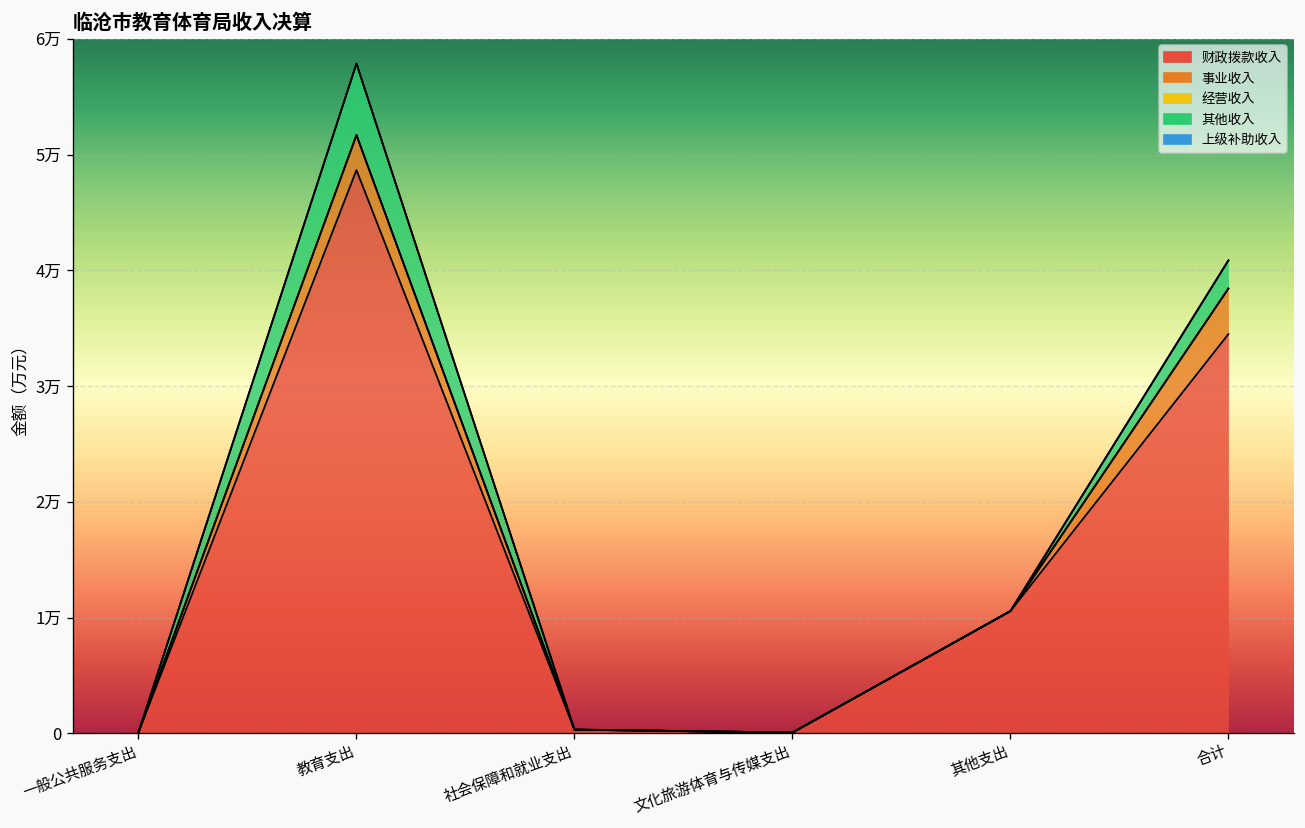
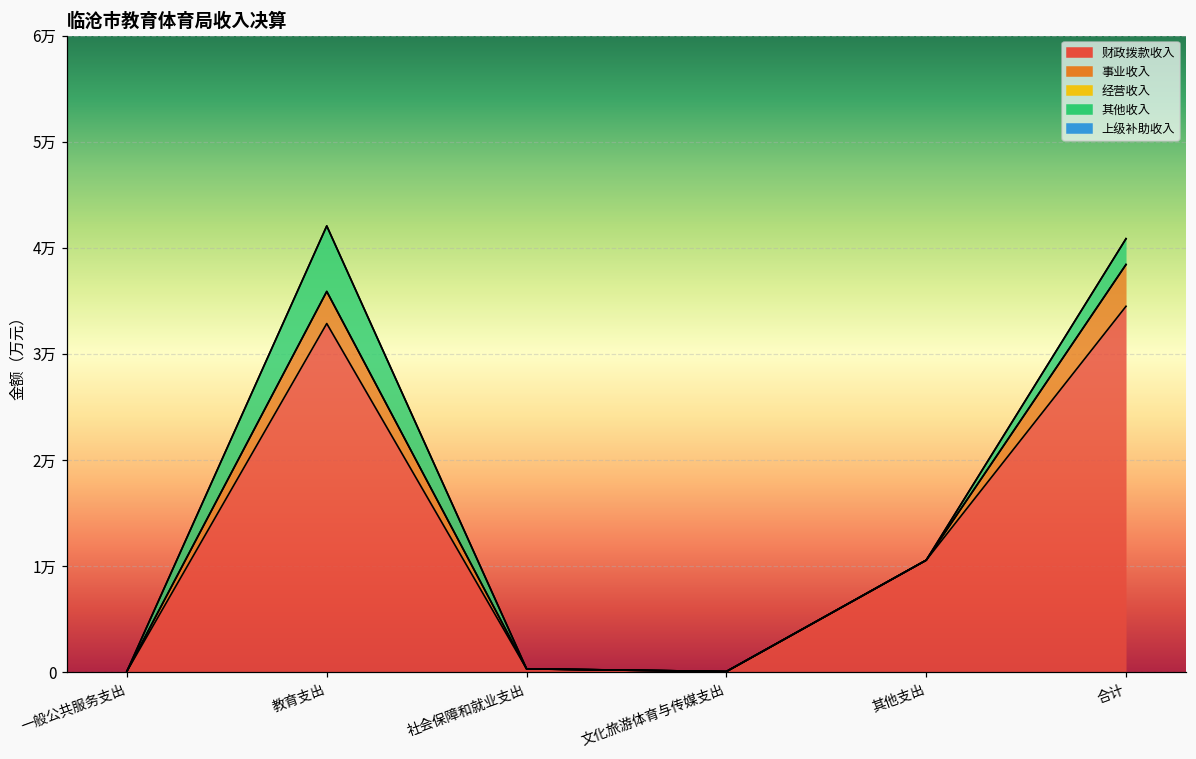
财政拨款收入, 教育支出: 4.9万 -> 3.3万
